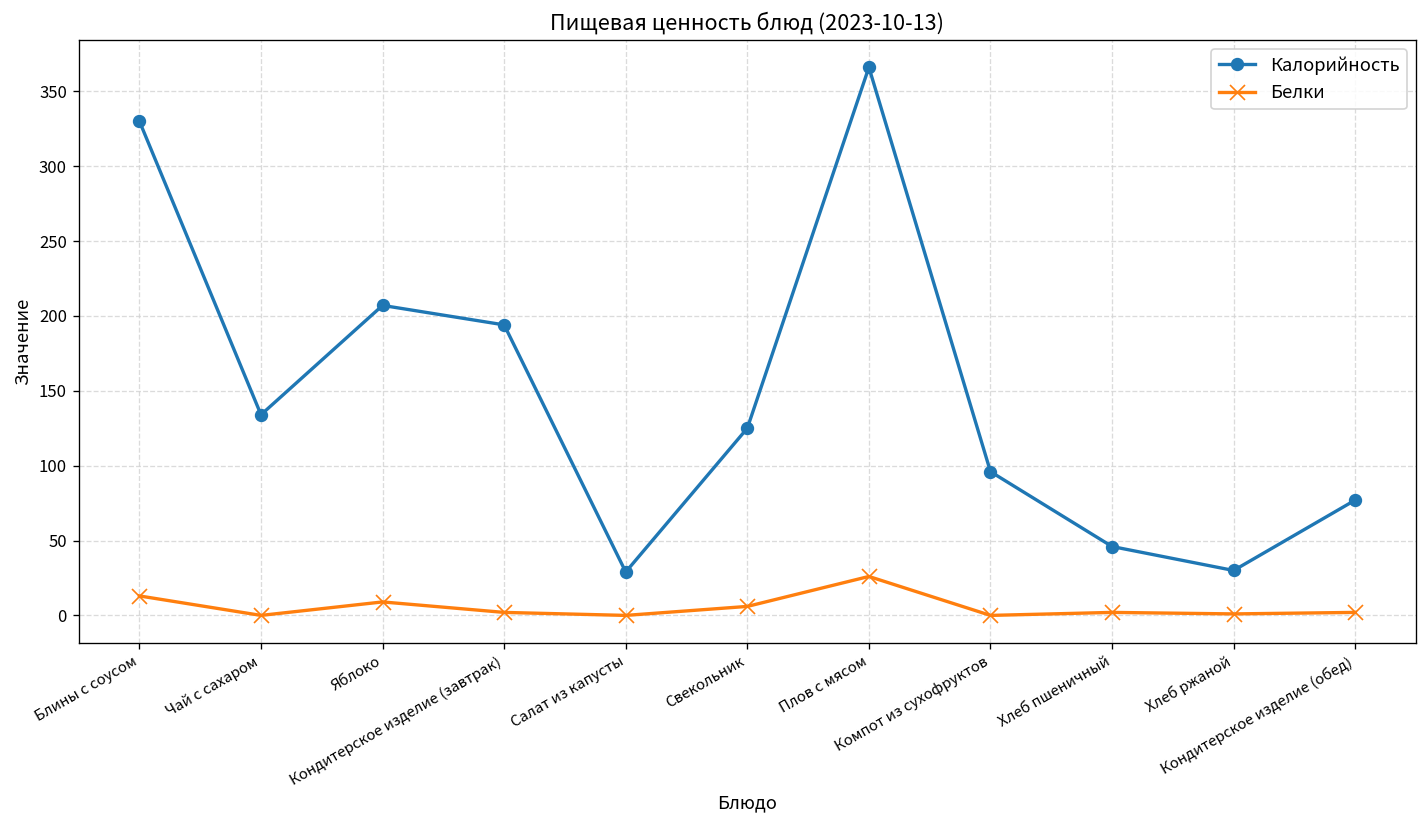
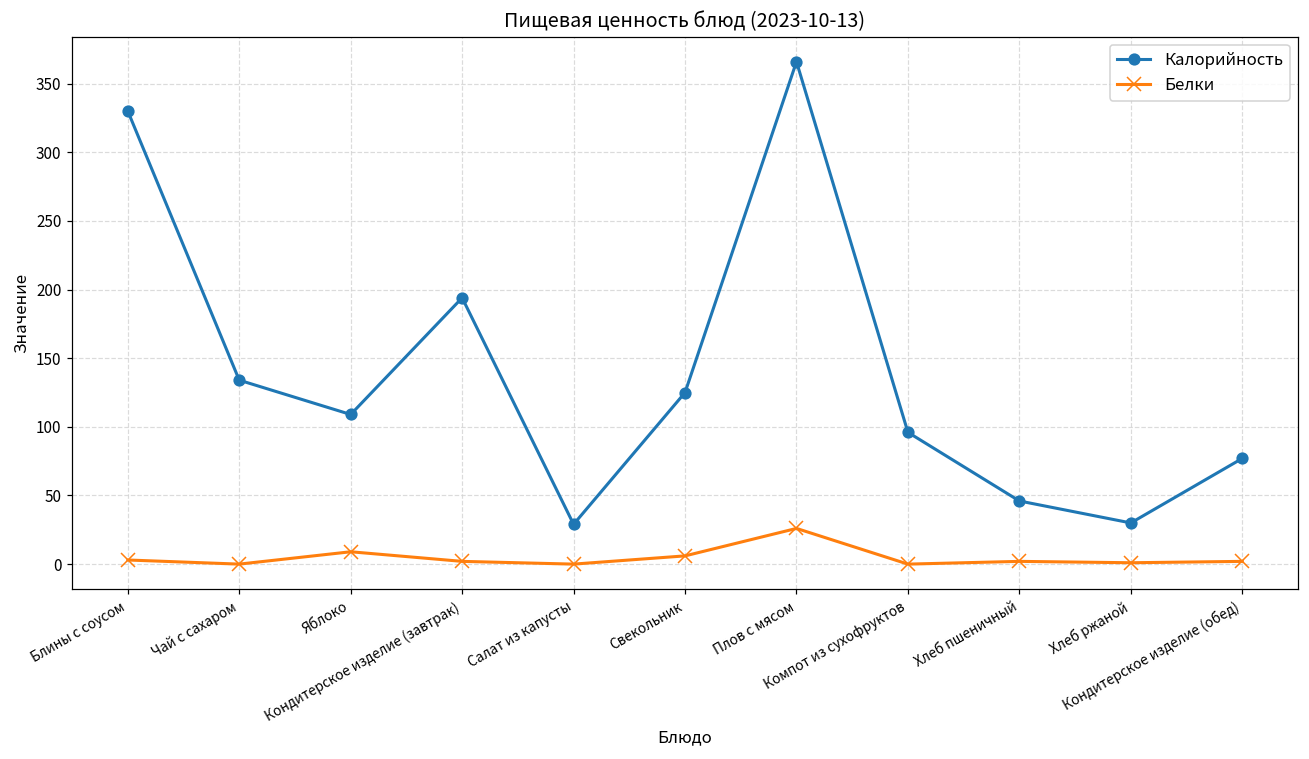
Белки, Блины с соусом: 13 -> 3
Калорийность, Яблоко: 207 -> 109
